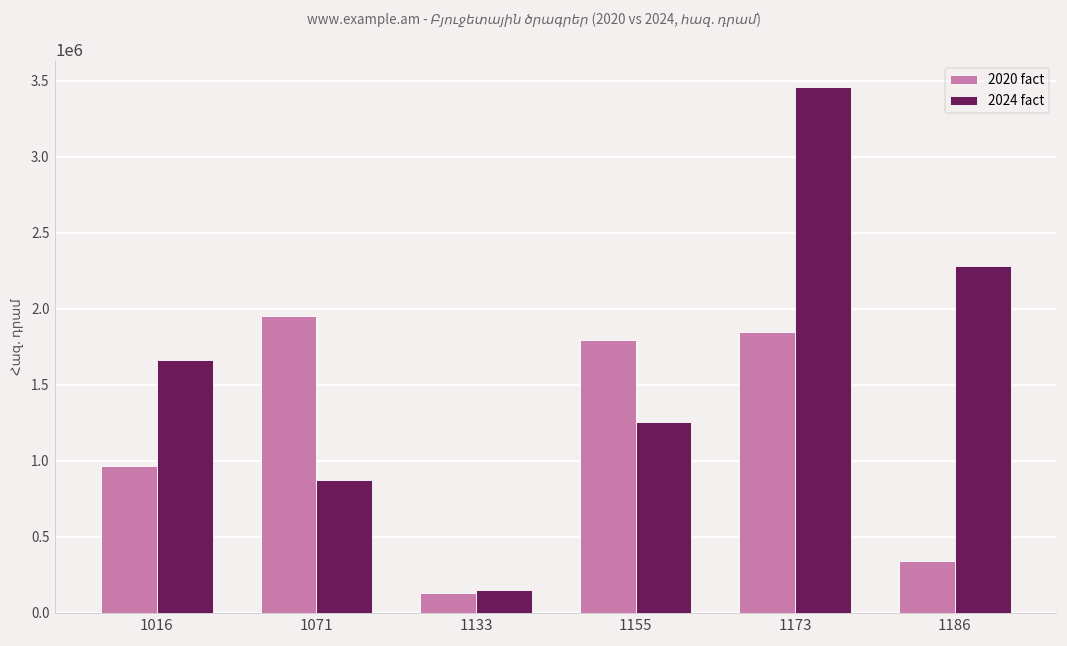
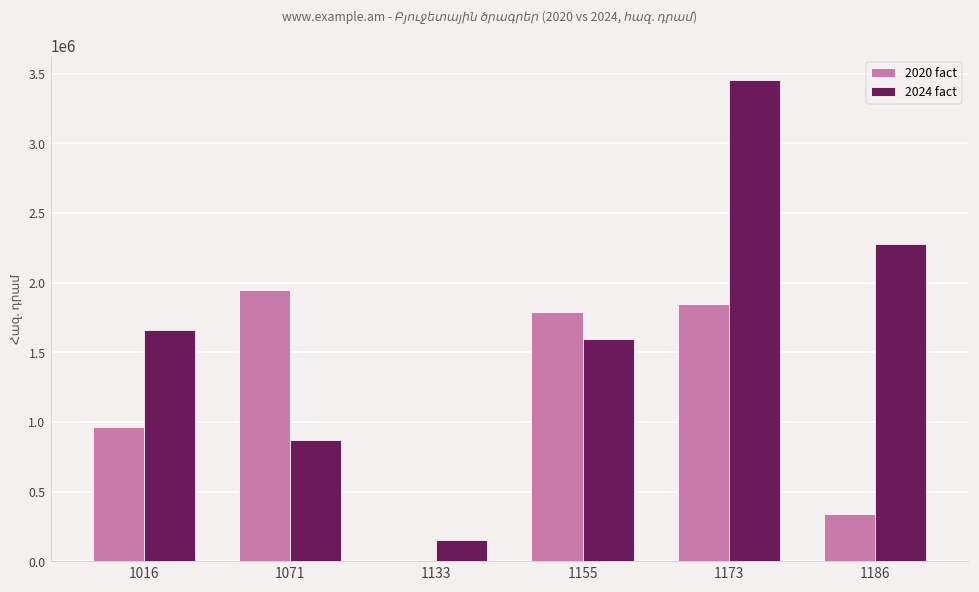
2020 fact, 1133: 130000 -> 0
2024 fact, 1155: 1250000 -> 1600000
